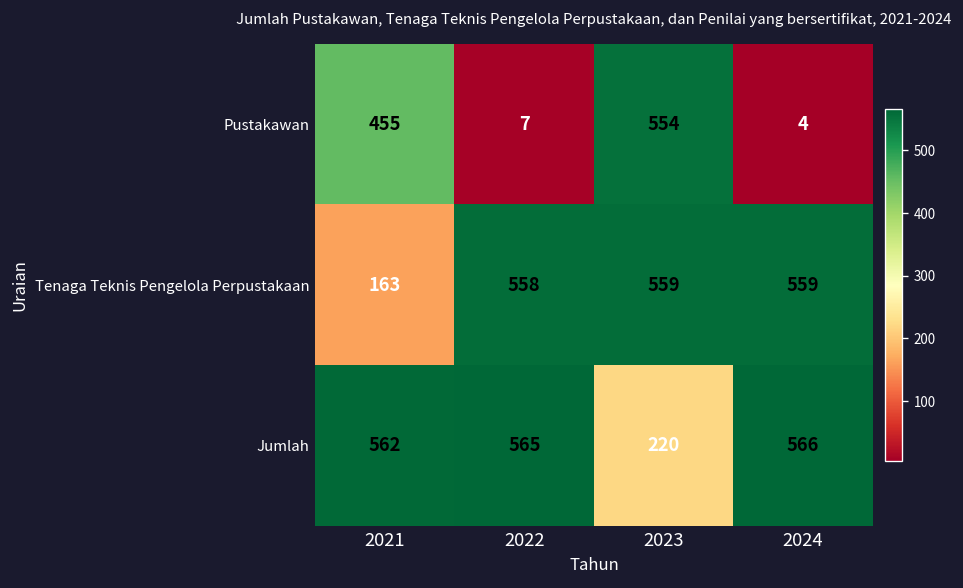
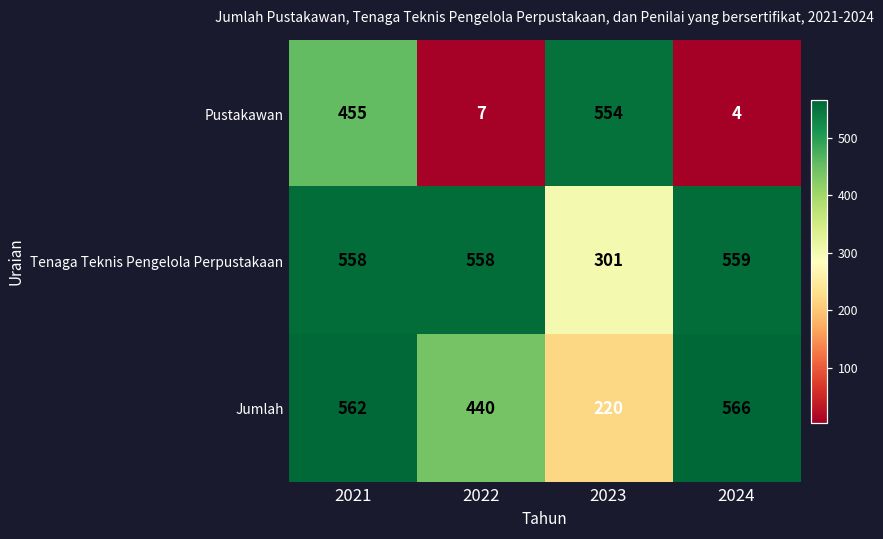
Tenaga Teknis Pengelola Perpustakaan, 2021: 163 -> 558
Tenaga Teknis Pengelola Perpustakaan, 2023: 559 -> 301
Jumlah, 2022: 565 -> 440
